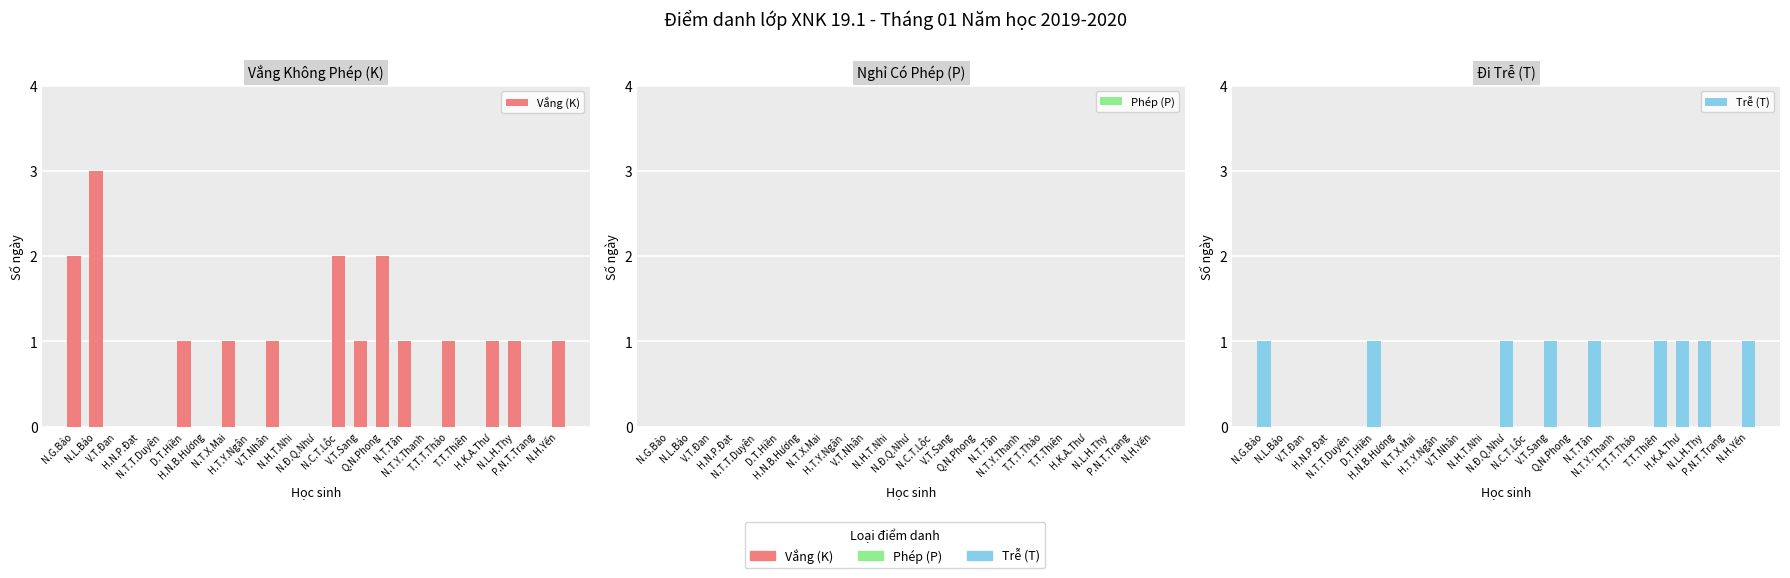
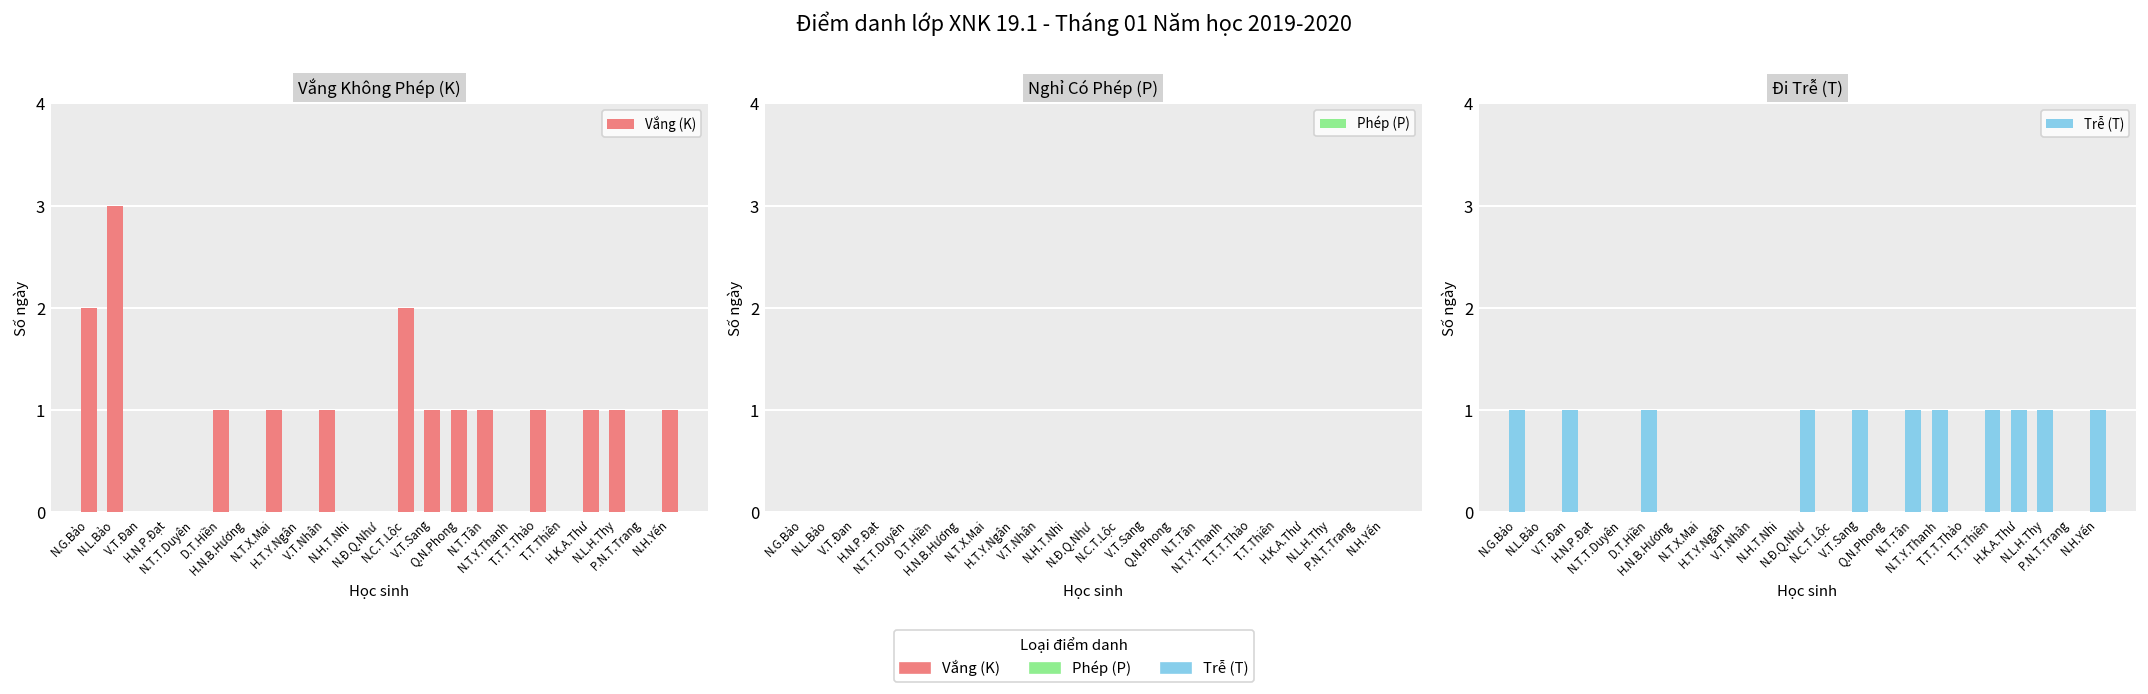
Vắng Không Phép (K), Q.N.Phong: 2 -> 1
Đi Trễ (T), V.T.Đan: 0 -> 1
Đi Trễ (T), N.T.Y.Thanh: 0 -> 1
